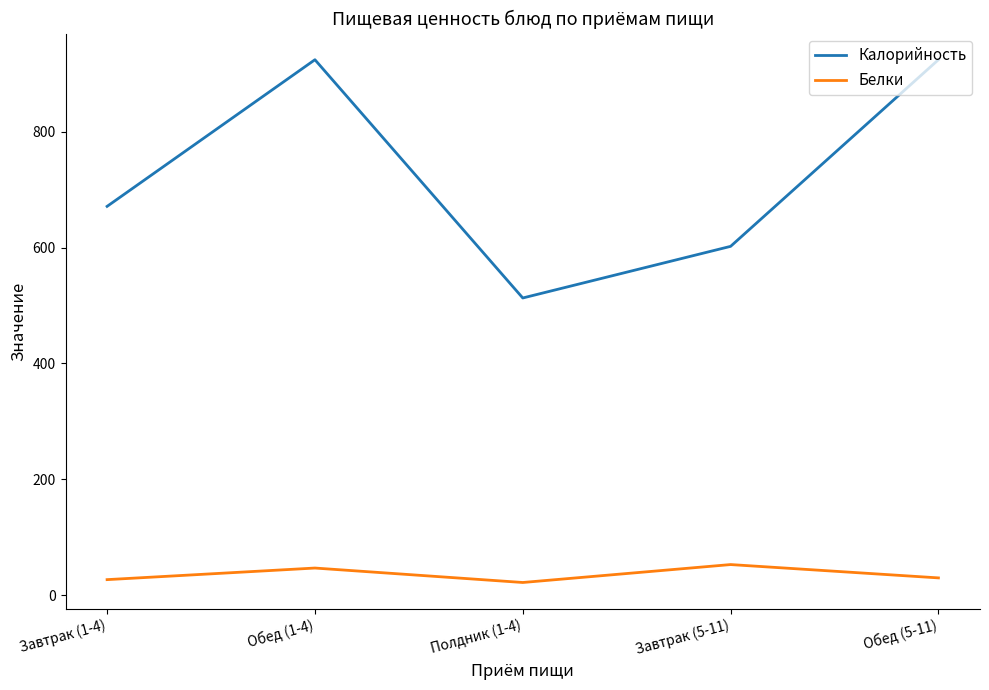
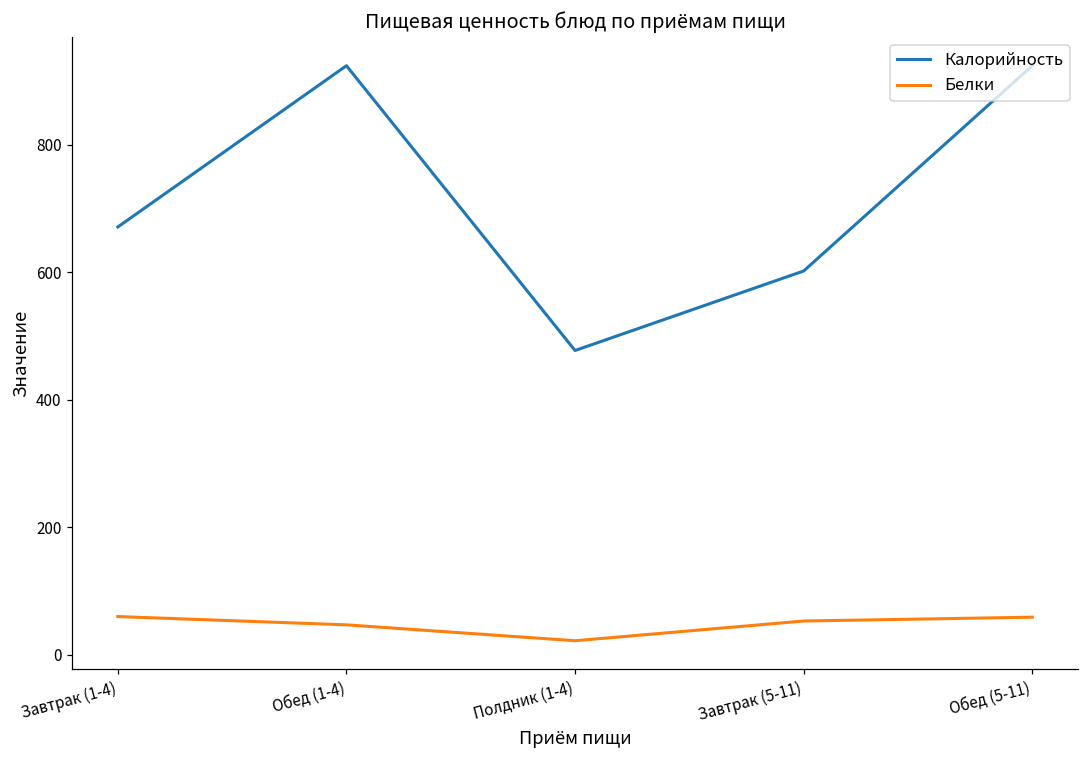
Белки, Завтрак (1-4): 30 -> 60
Калорийность, Полдник (1-4): 510 -> 480
Белки, Обед (5-11): 30 -> 60
